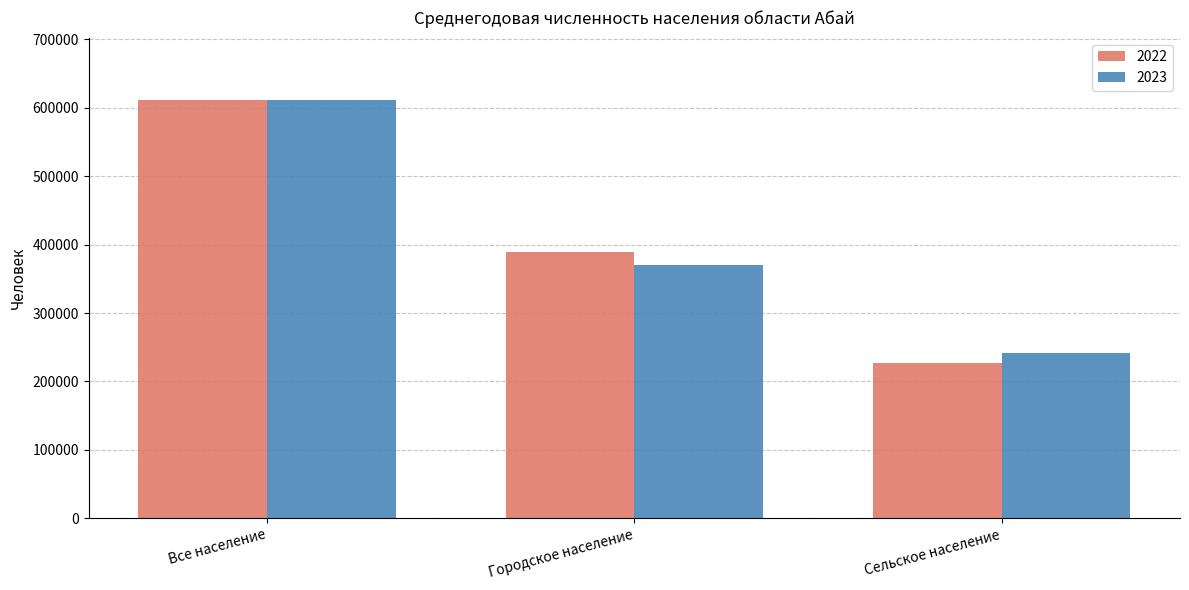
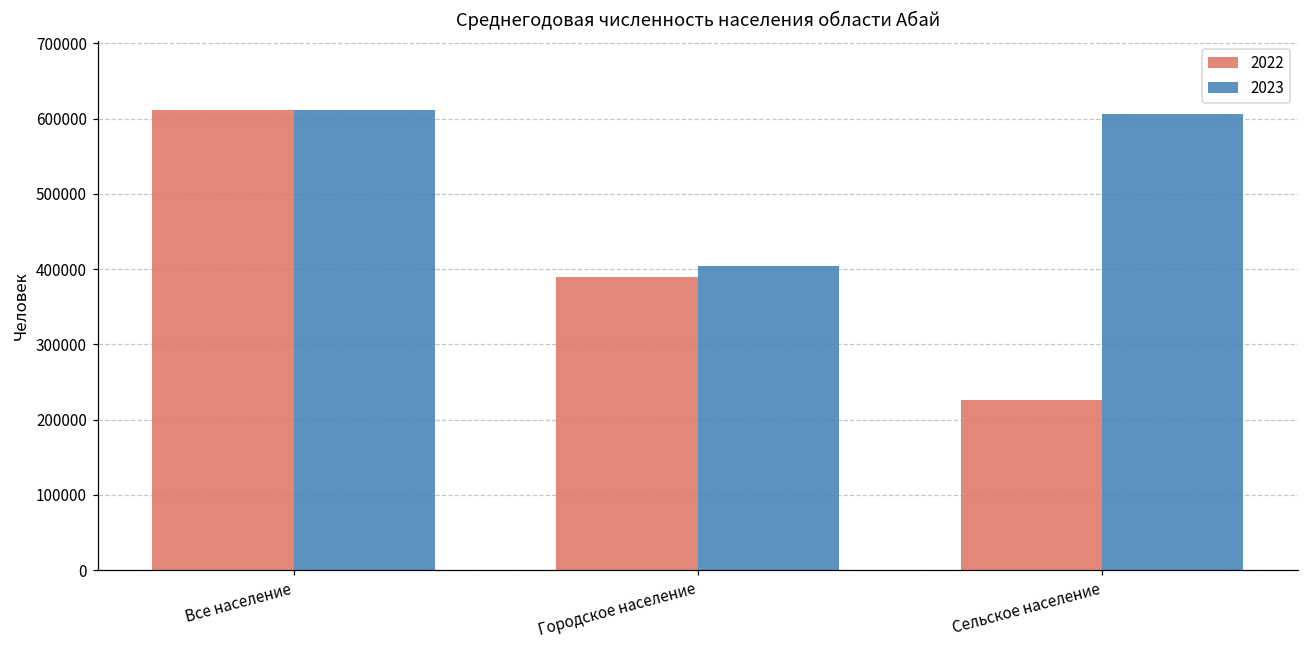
2023, Городское население: 370000 -> 400000
2023, Сельское население: 240000 -> 610000
